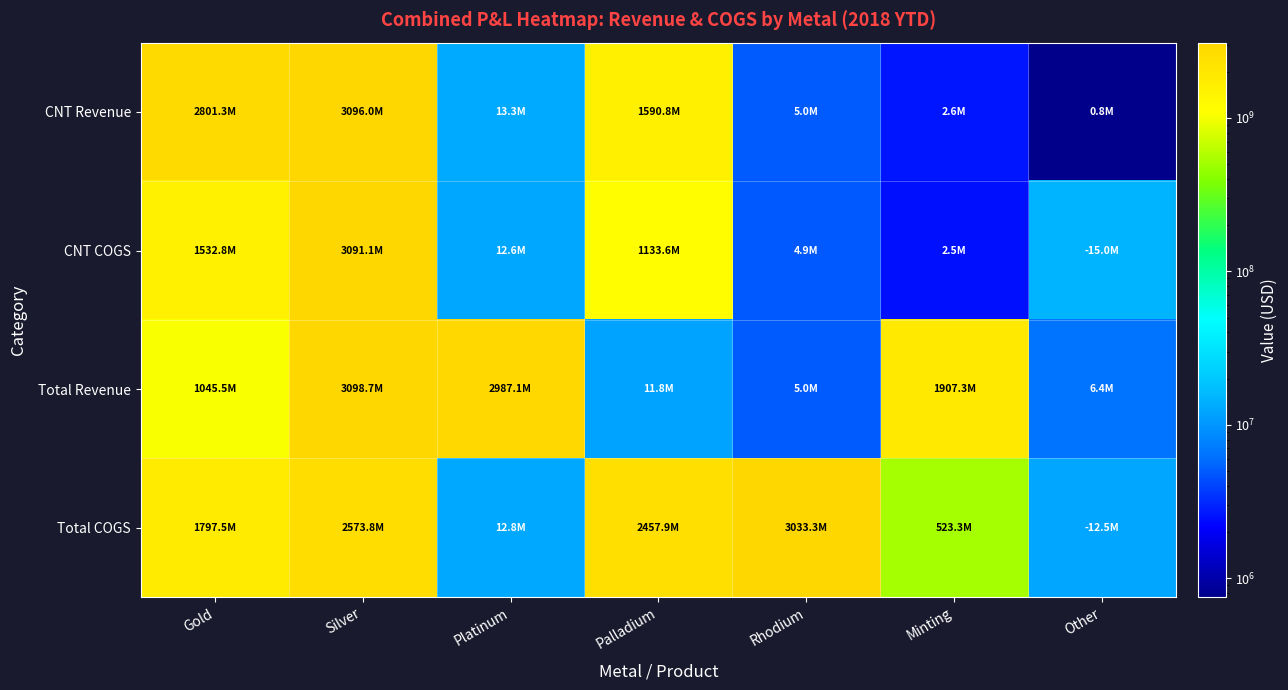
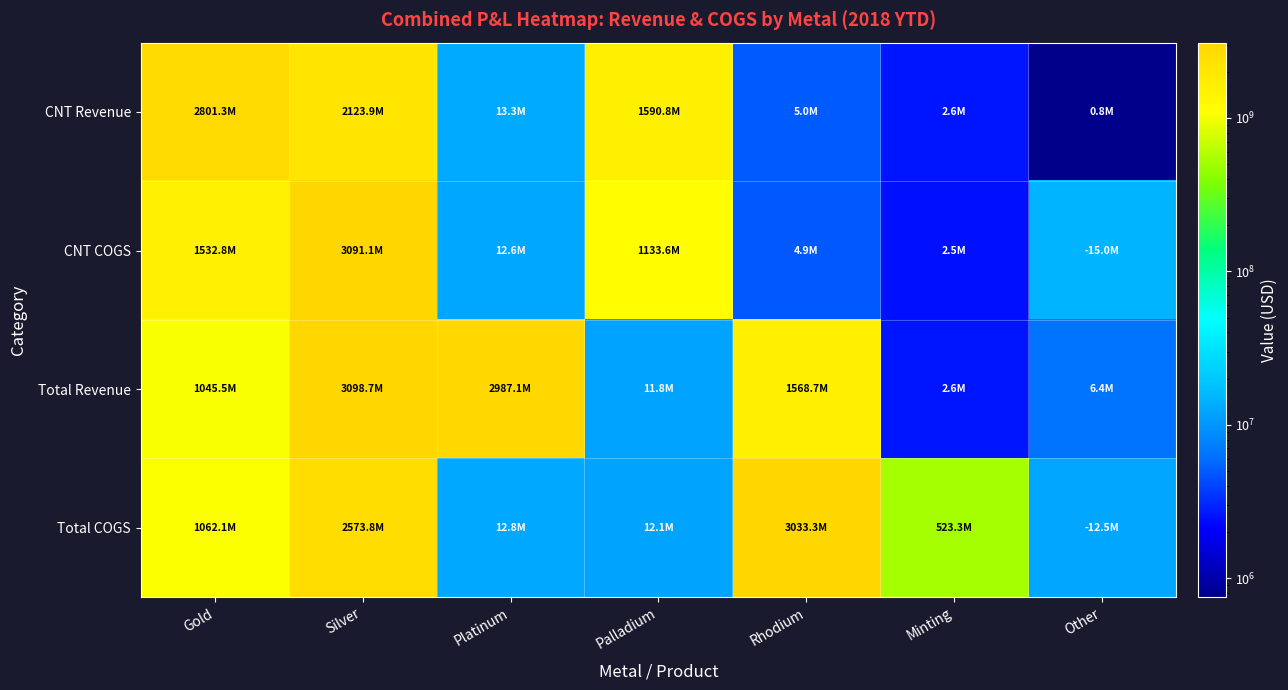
CNT Revenue, Silver: 3096.0M -> 2123.9M
Total Revenue, Rhodium: 5.0M -> 1568.7M
Total Revenue, Minting: 1907.3M -> 2.6M
Total COGS, Gold: 1797.5M -> 1062.1M
Total COGS, Palladium: 2457.9M -> 12.1M
